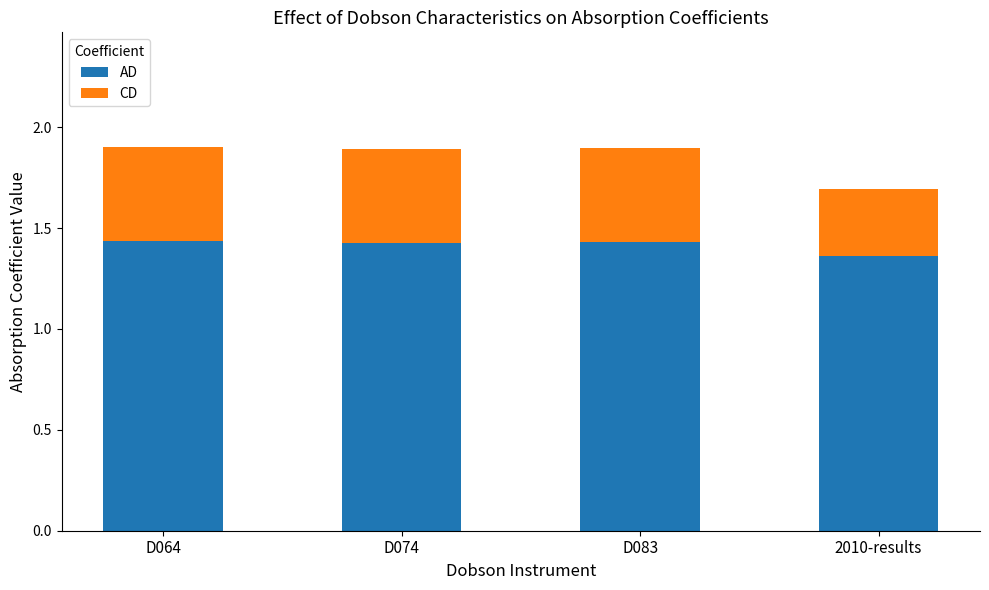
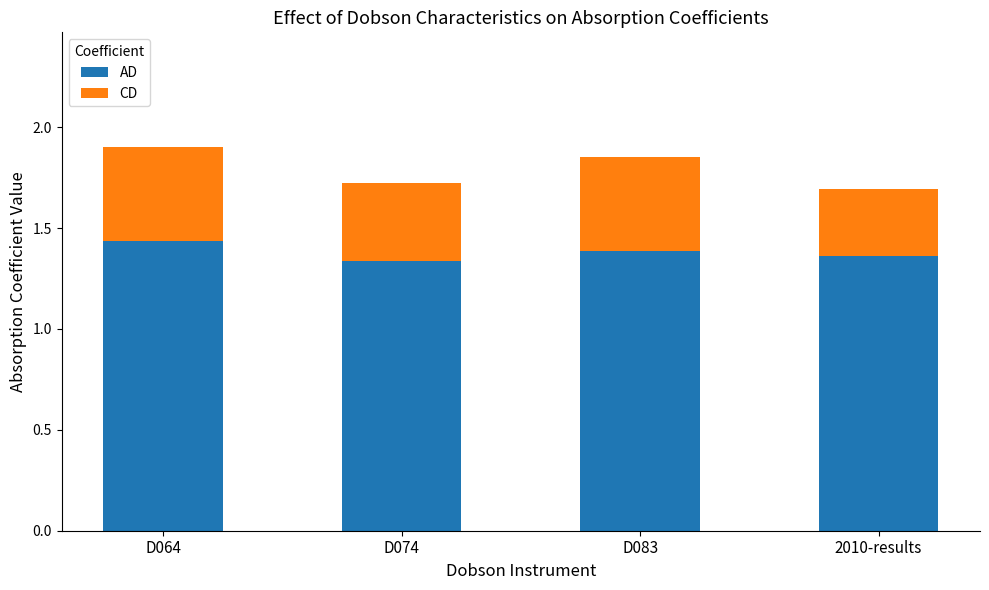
AD, D074: 1.42 -> 1.34
CD, D074: 0.47 -> 0.38
AD, D083: 1.43 -> 1.39
